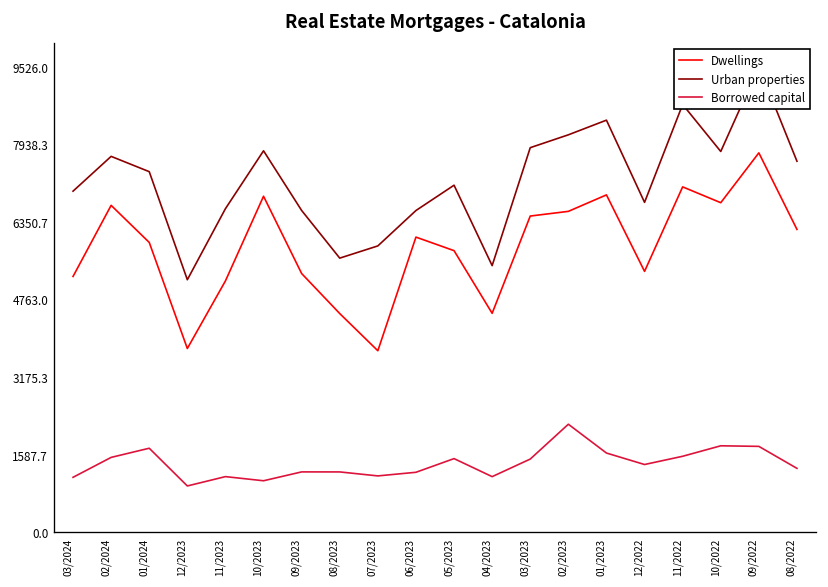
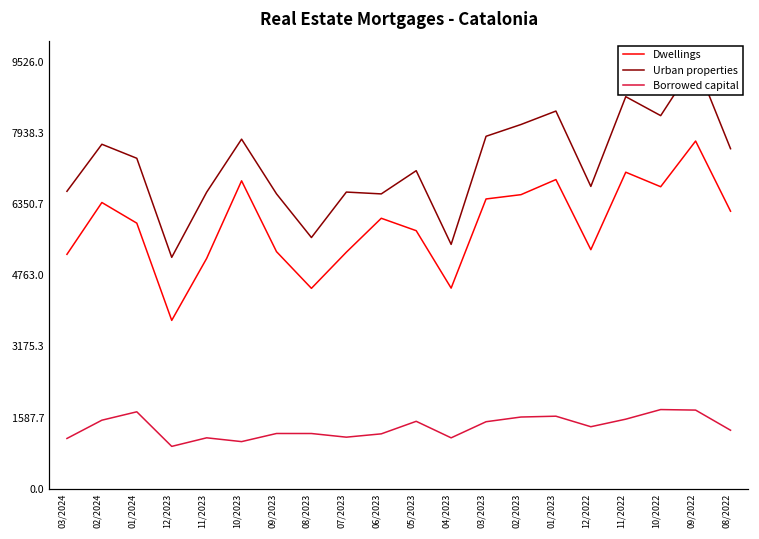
Urban properties, 03/2024: 7000 -> 6600
Dwellings, 02/2024: 6700 -> 6400
Dwellings, 07/2023: 3700 -> 5300
Urban properties, 07/2023: 5900 -> 6600
Borrowed capital, 02/2023: 2200 -> 1600
Urban properties, 10/2022: 7800 -> 8300
